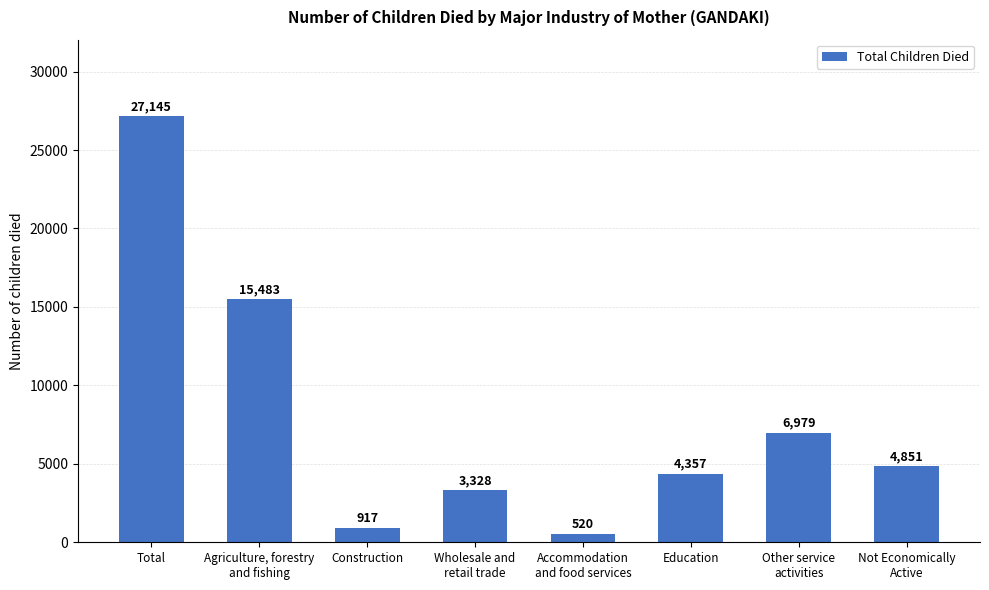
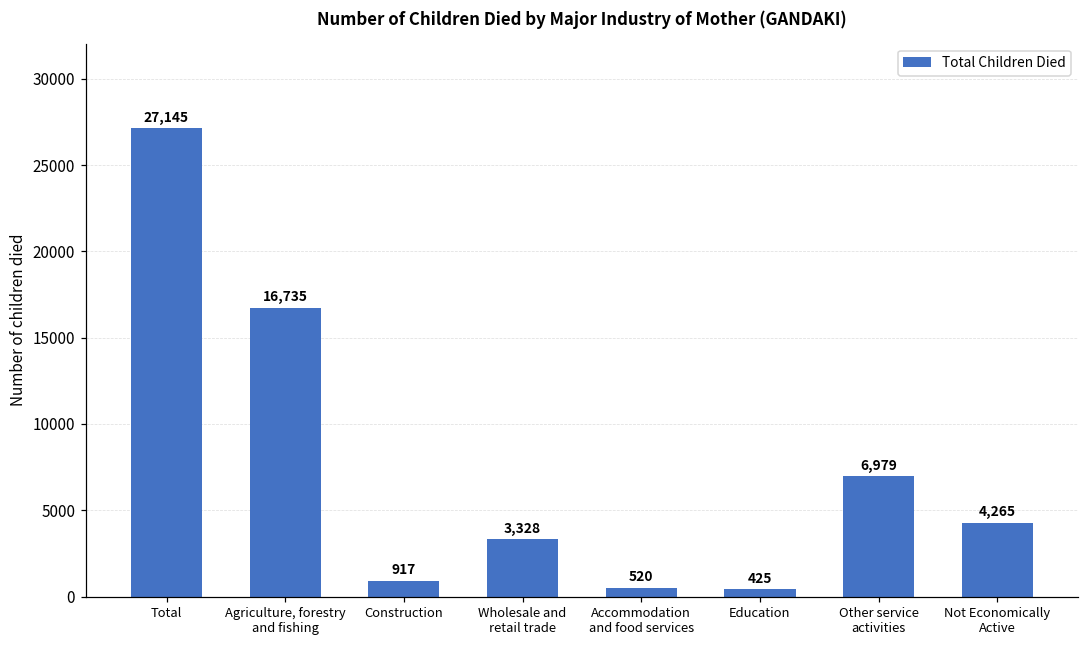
Agriculture, forestry and fishing: 15,483 -> 16,735
Education: 4,357 -> 425
Not Economically Active: 4,851 -> 4,265
